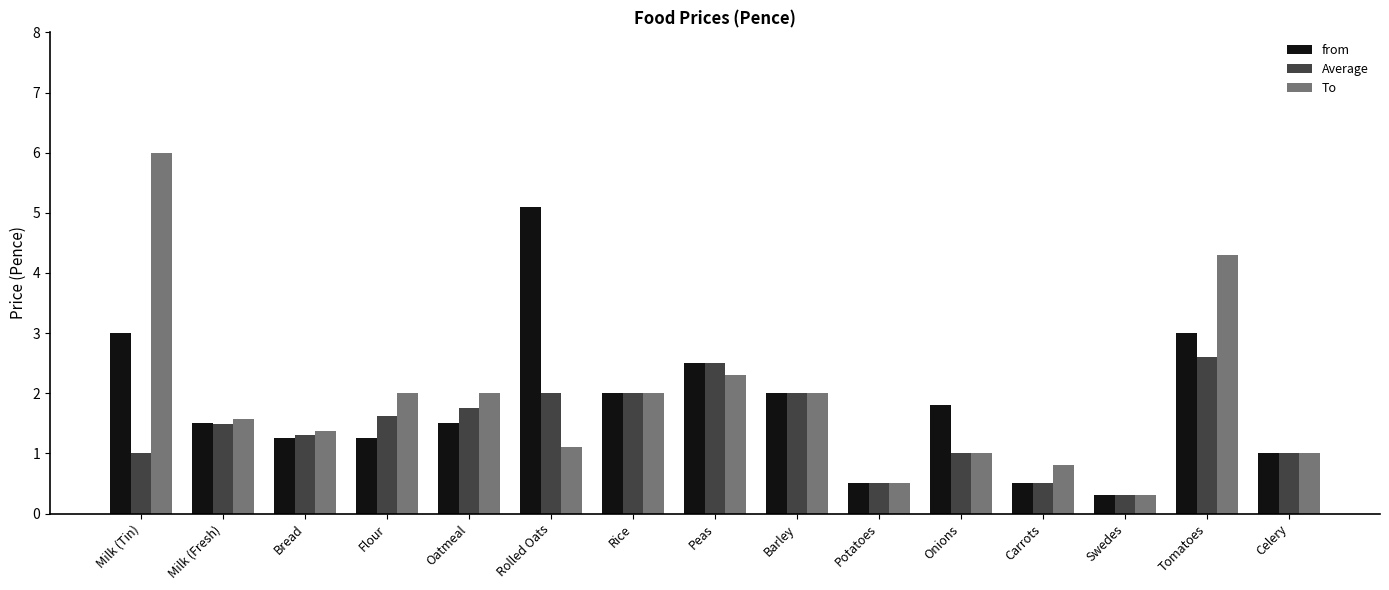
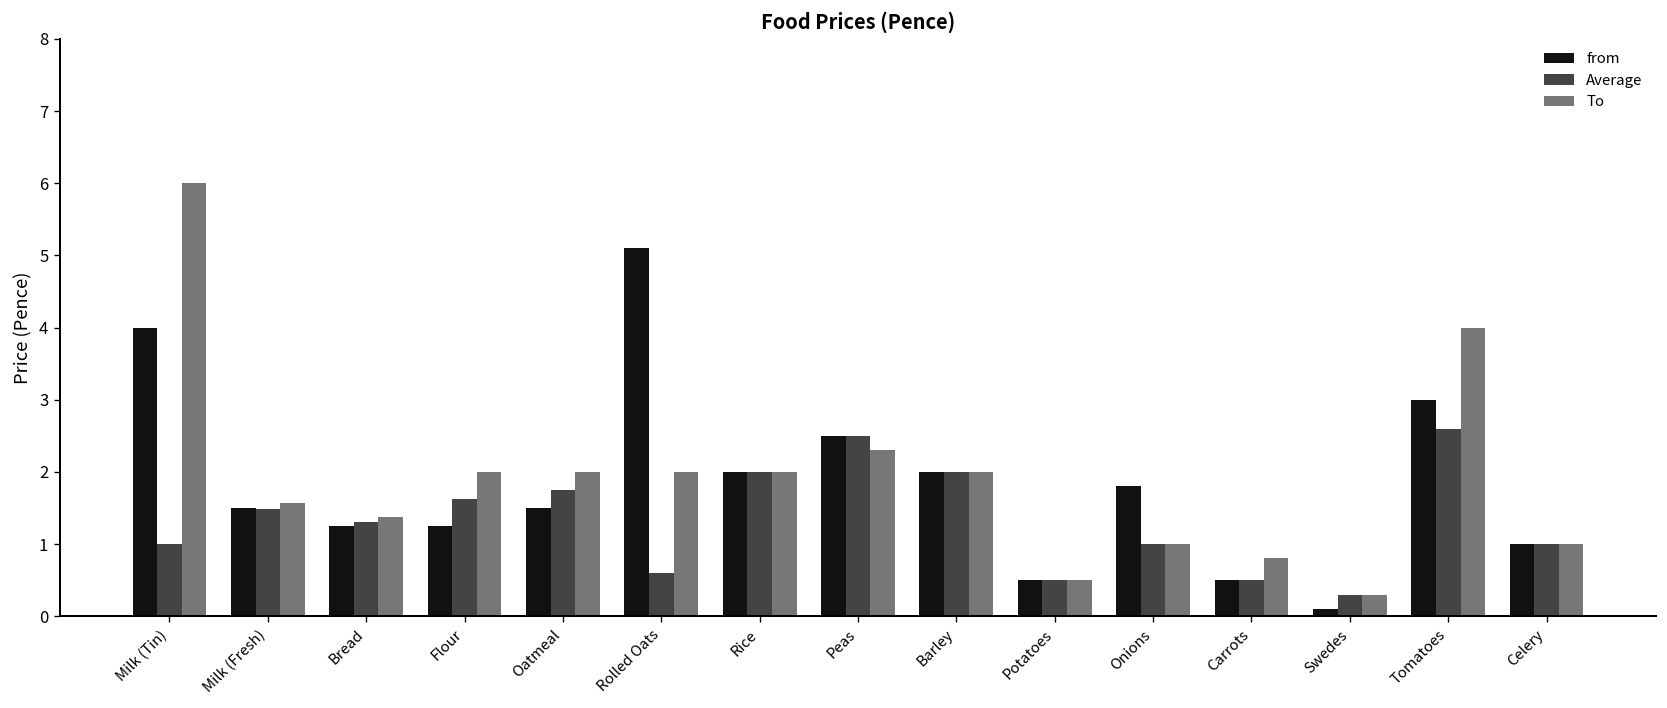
from, Milk (Tin): 3 -> 4
Average, Rolled Oats: 2.0 -> 0.6
To, Rolled Oats: 1.1 -> 2.0
from, Swedes: 0.3 -> 0.1
To, Tomatoes: 4.3 -> 4.0
